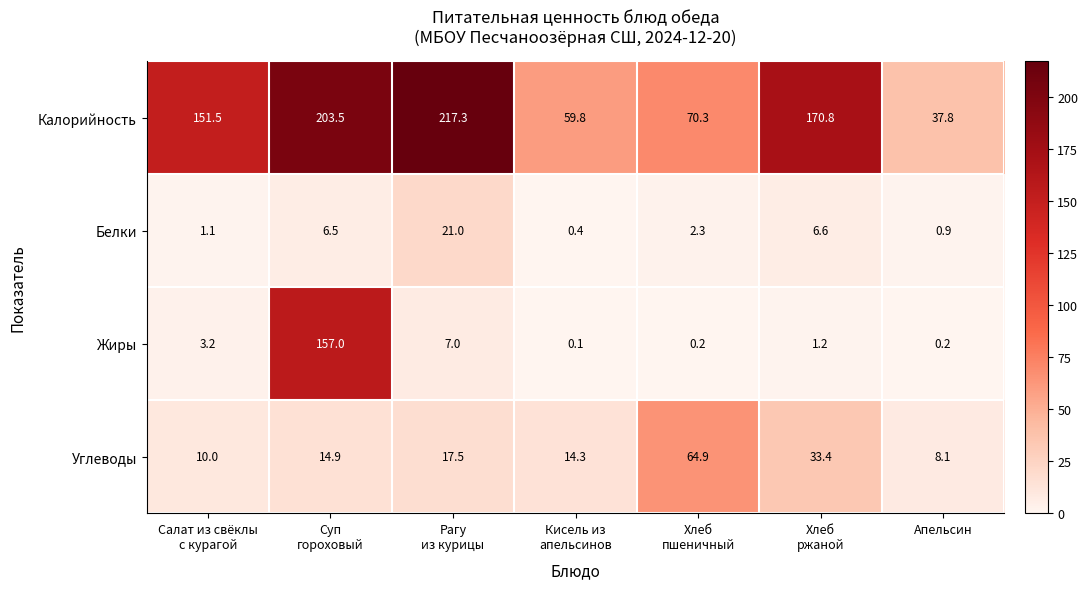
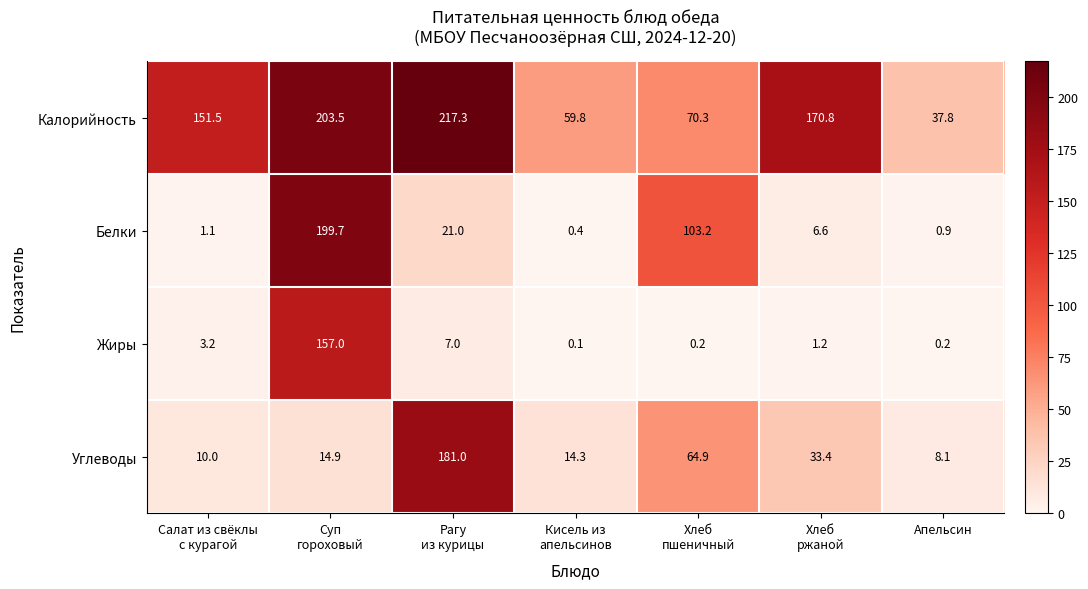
Белки, Суп гороховый: 6.5 -> 199.7
Белки, Хлеб пшеничный: 2.3 -> 103.2
Углеводы, Рагу из курицы: 17.5 -> 181.0
